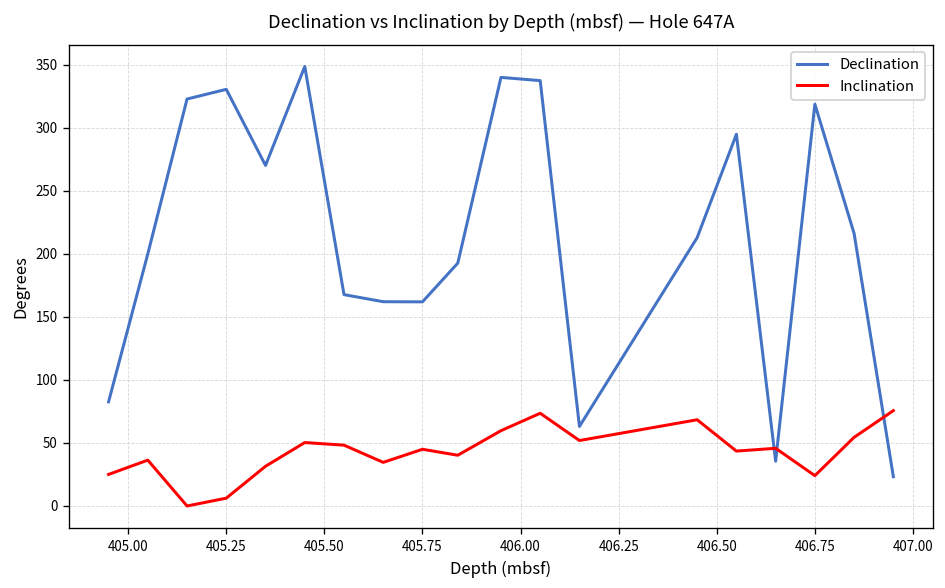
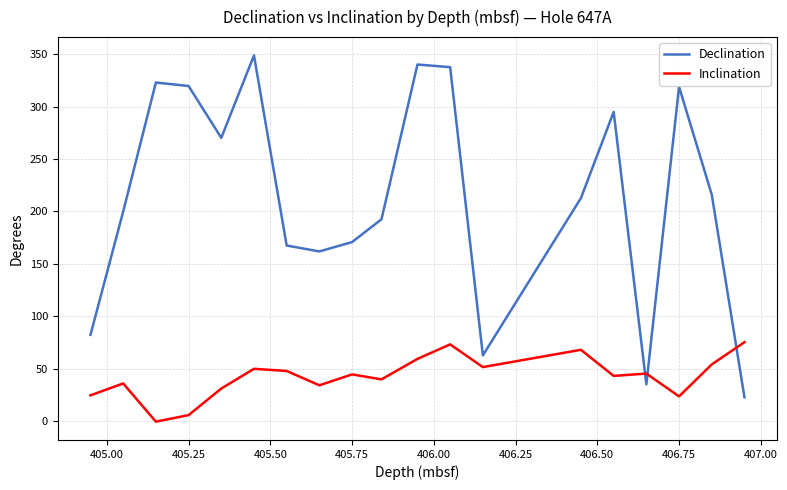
Declination, 405.25: 331 -> 320
Declination, 405.75: 162 -> 171
